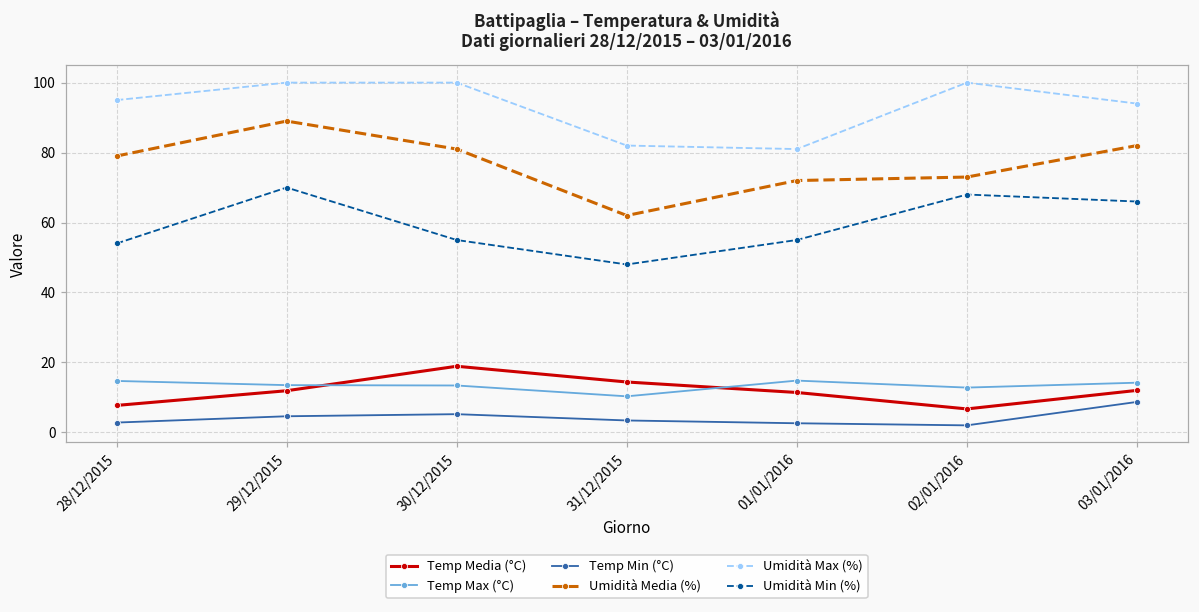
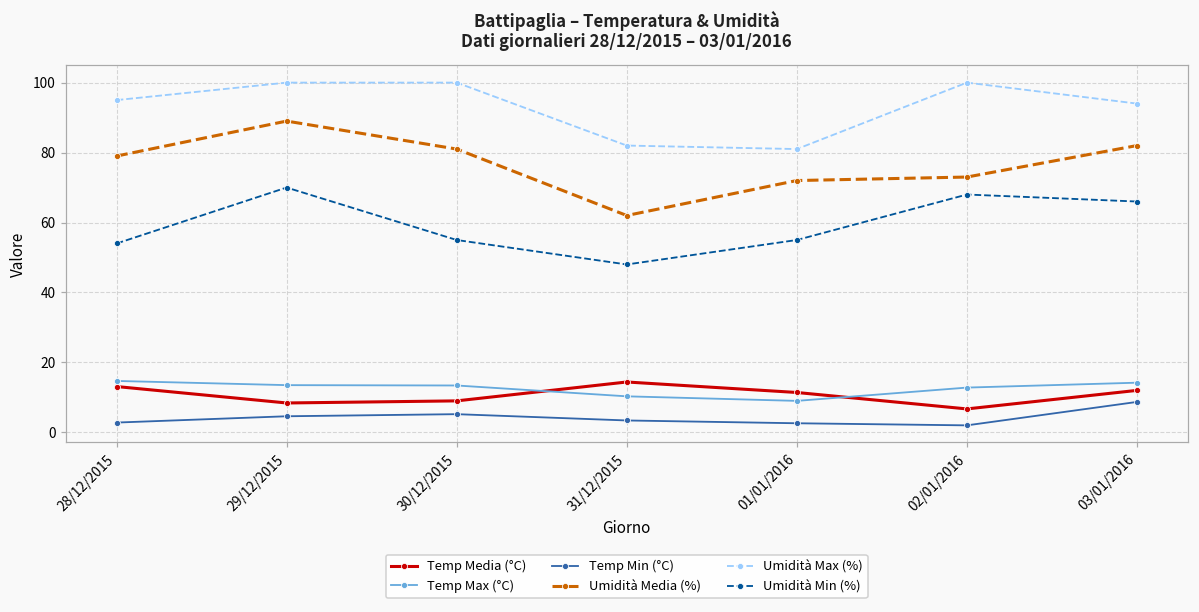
Temp Media (°C), 28/12/2015: 8 -> 13
Temp Media (°C), 29/12/2015: 12 -> 8
Temp Media (°C), 30/12/2015: 19 -> 9
Temp Max (°C), 01/01/2016: 15 -> 9
